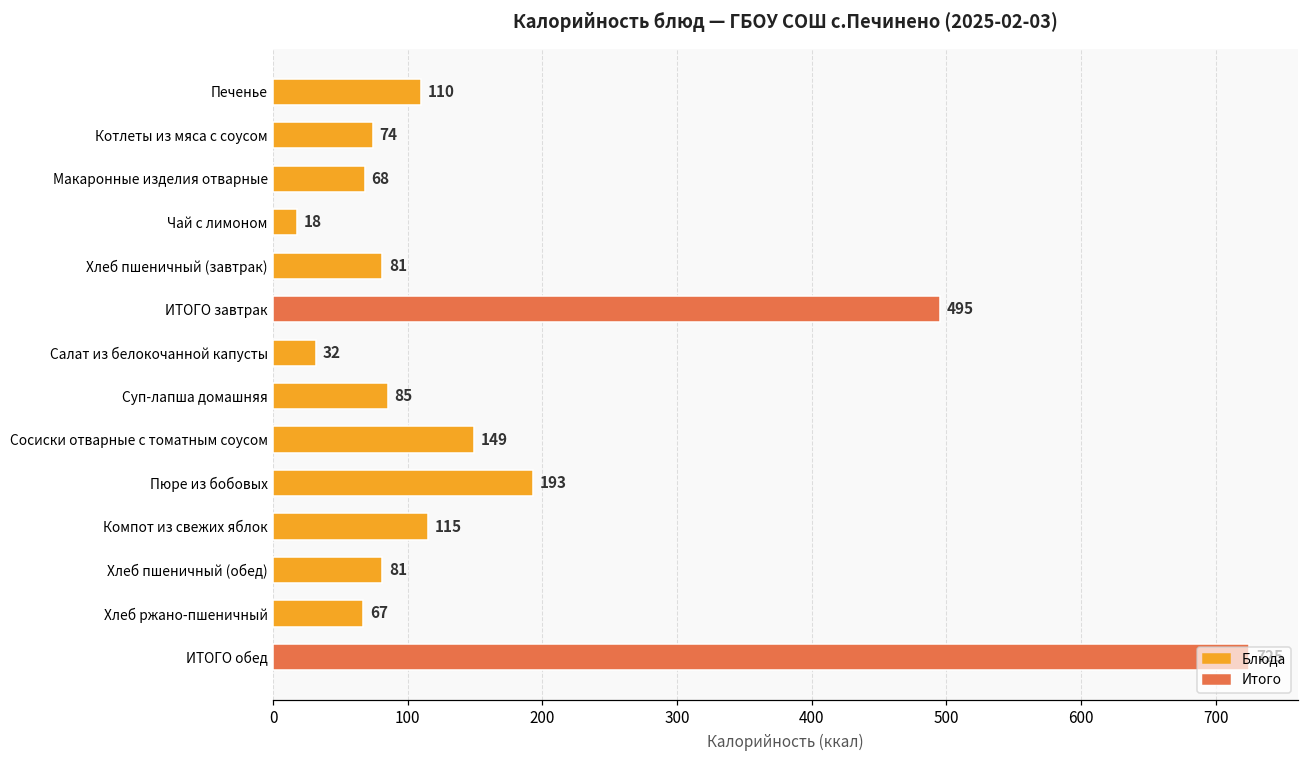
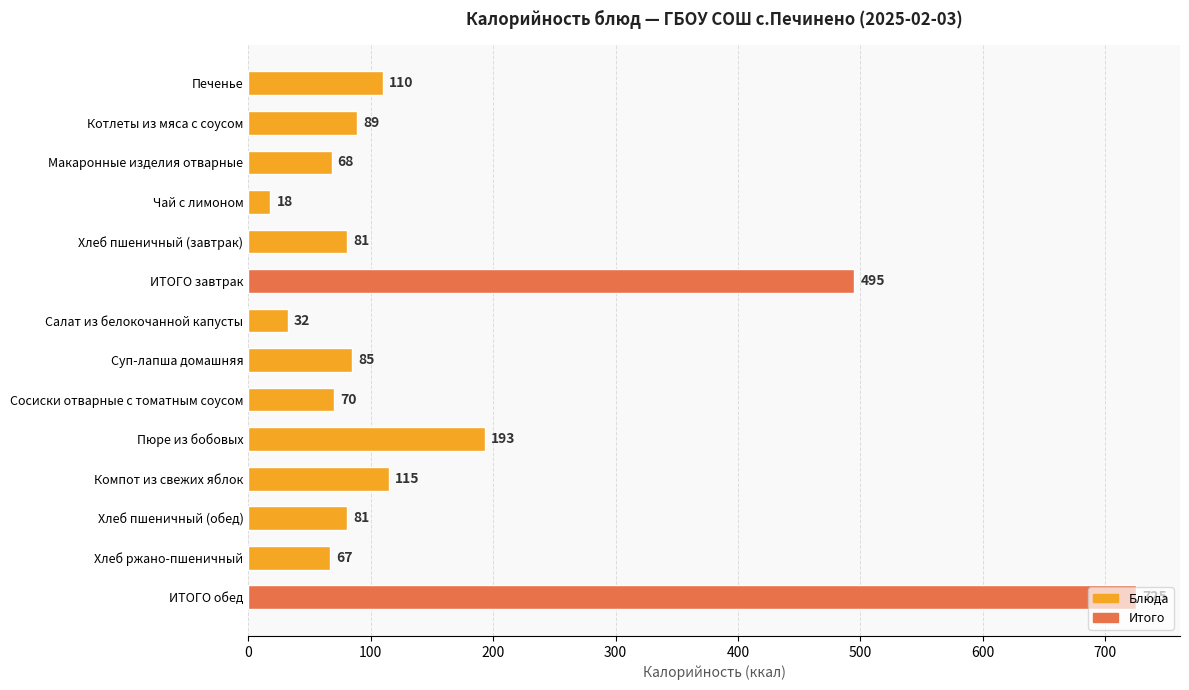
Котлеты из мяса с соусом: 74 -> 89
Сосиски отварные с томатным соусом: 149 -> 70
